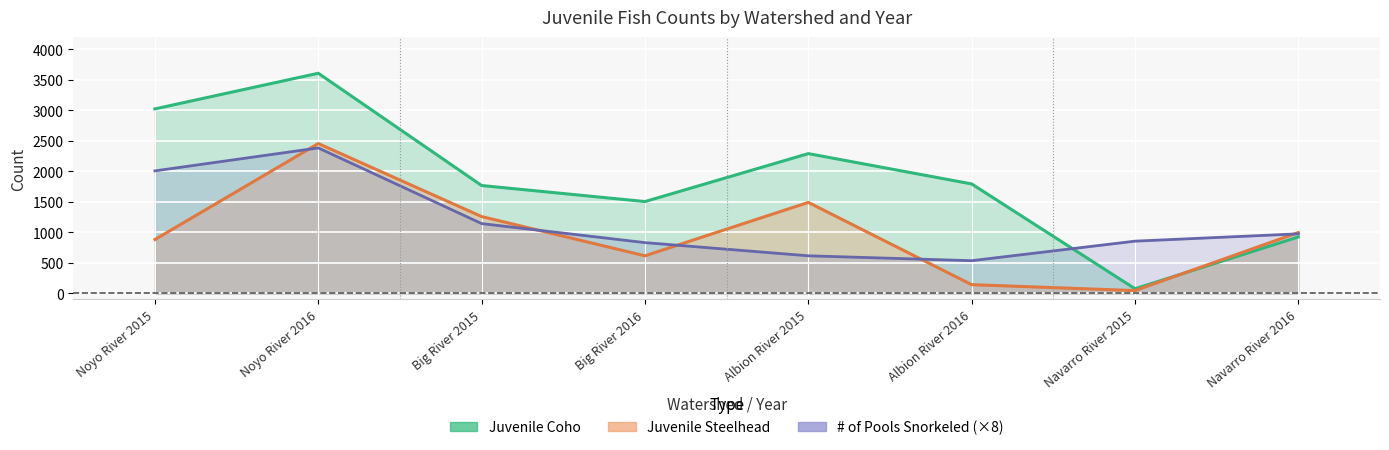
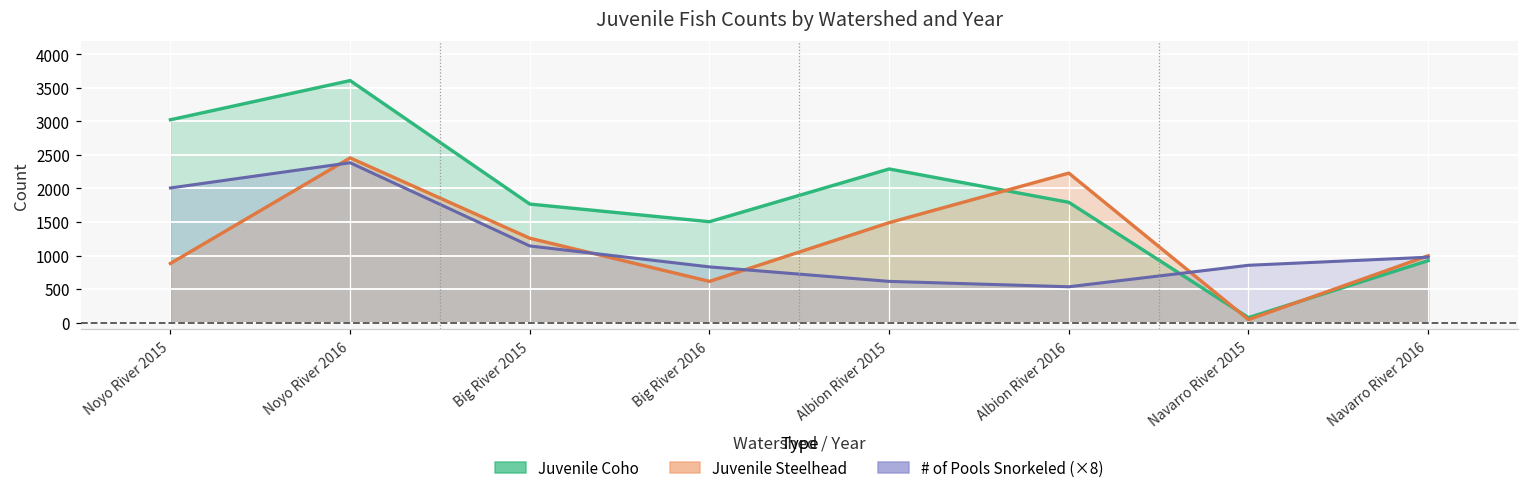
Juvenile Steelhead, Albion River 2016: 100 -> 2200
